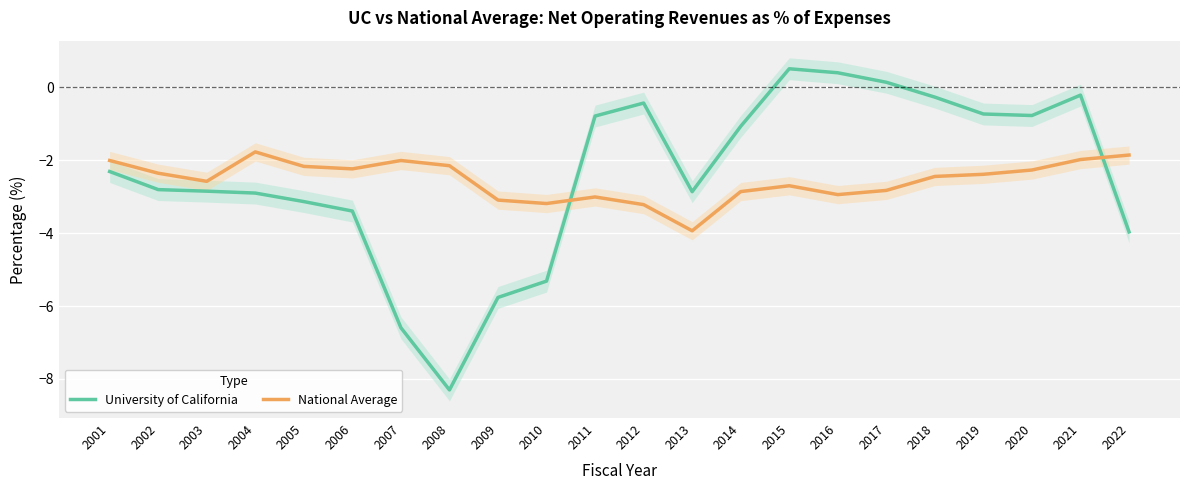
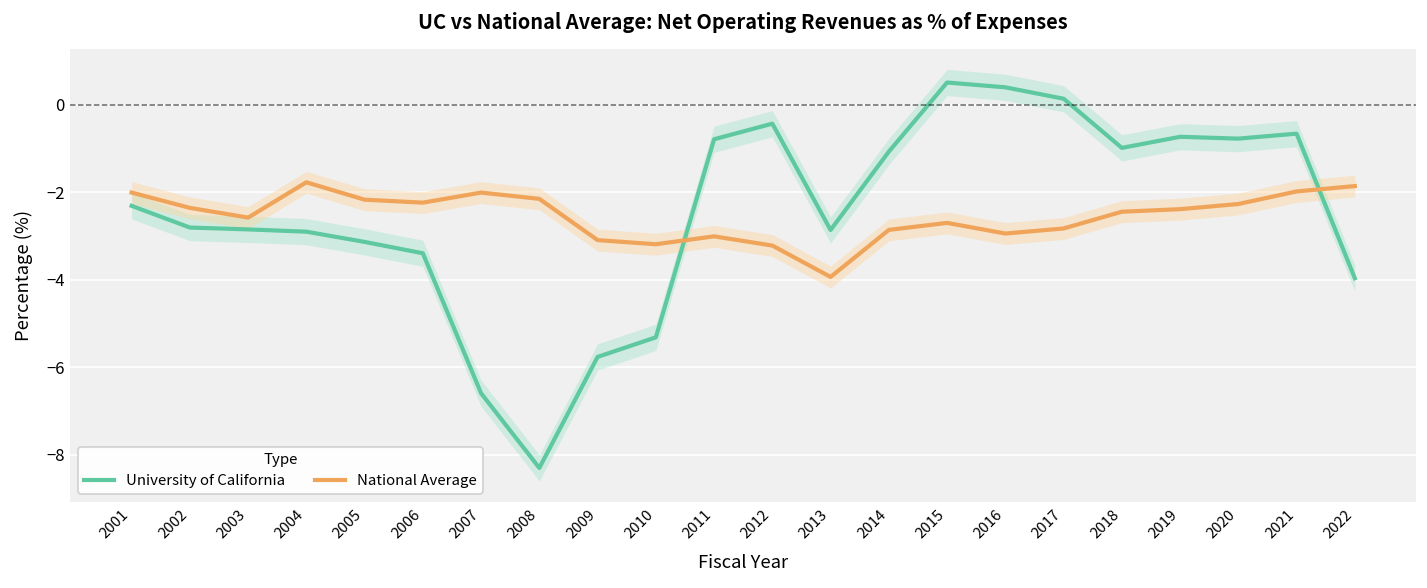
University of California, 2018: -0.3 -> -1.0
University of California, 2021: -0.2 -> -0.7
